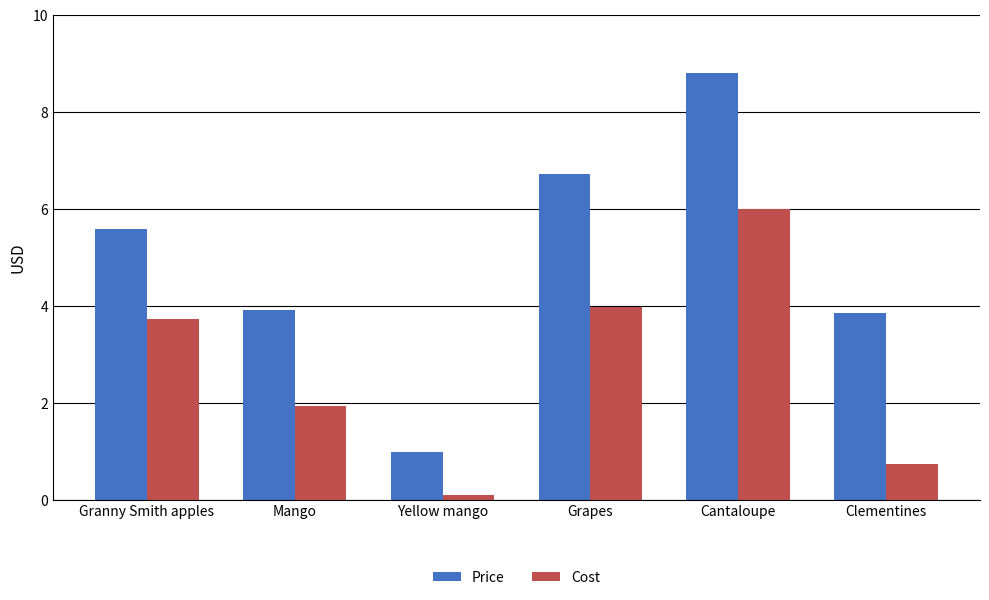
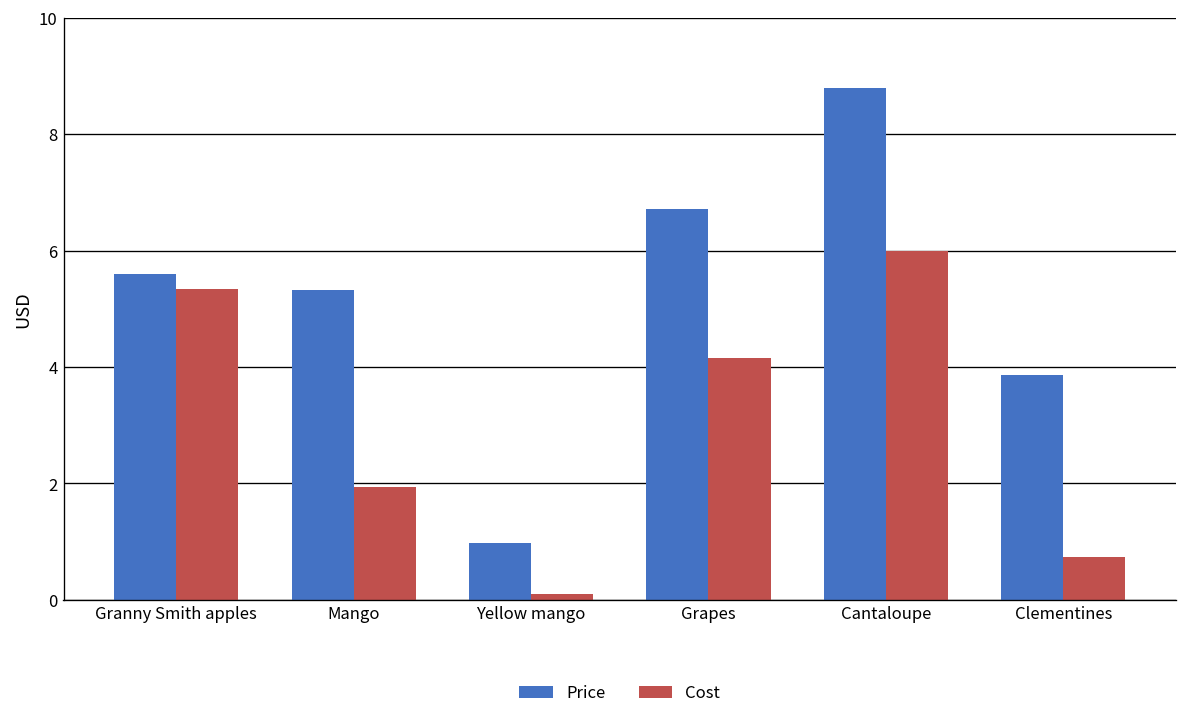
Cost, Granny Smith apples: 3.7 -> 5.3
Price, Mango: 3.9 -> 5.3
Cost, Grapes: 4.0 -> 4.2
